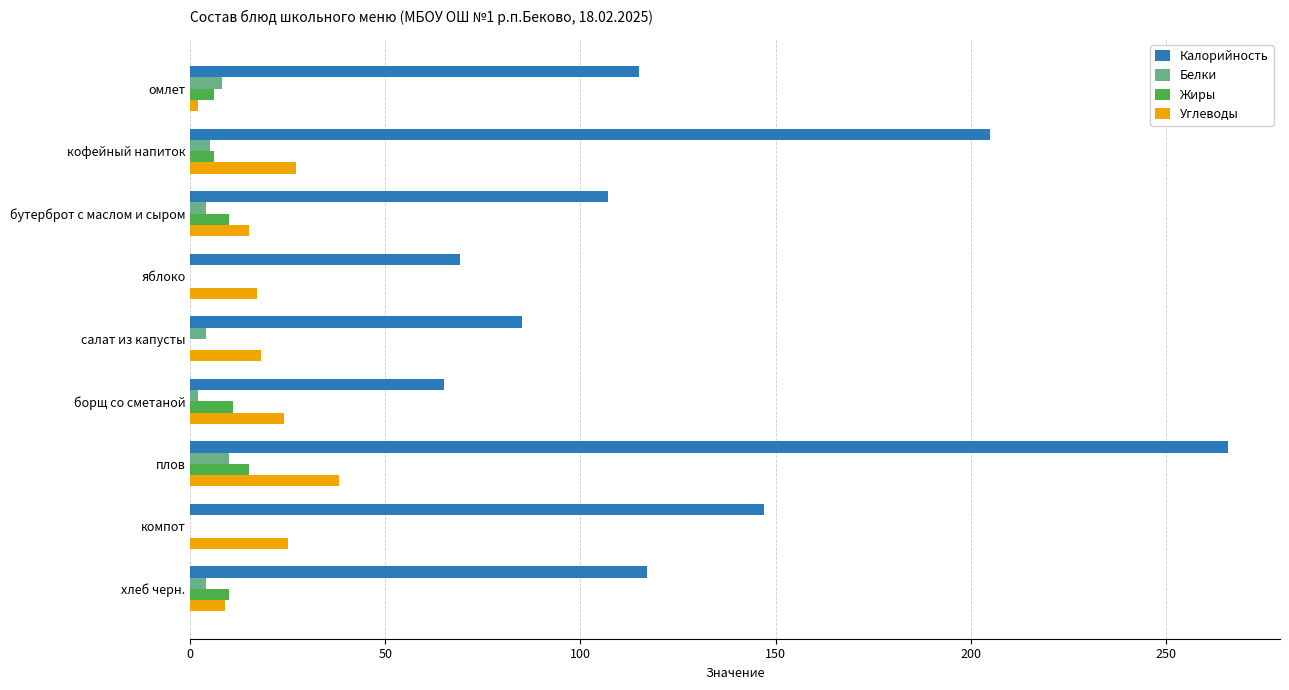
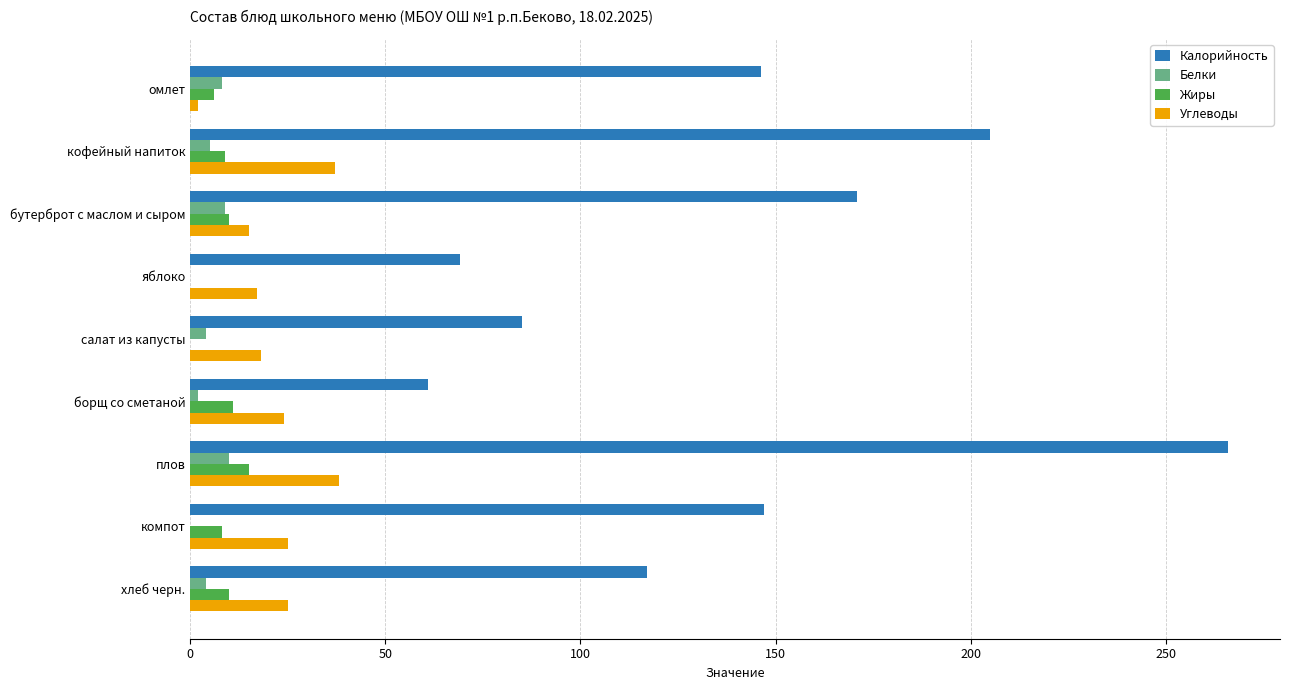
Калорийность, омлет: 115 -> 146
Жиры, кофейный напиток: 6 -> 9
Углеводы, кофейный напиток: 27 -> 37
Калорийность, бутерброт с маслом и сыром: 107 -> 171
Белки, бутерброт с маслом и сыром: 4 -> 9
Калорийность, борщ со сметаной: 65 -> 61
Жиры, компот: 0 -> 8
Углеводы, хлеб черн.: 9 -> 25
